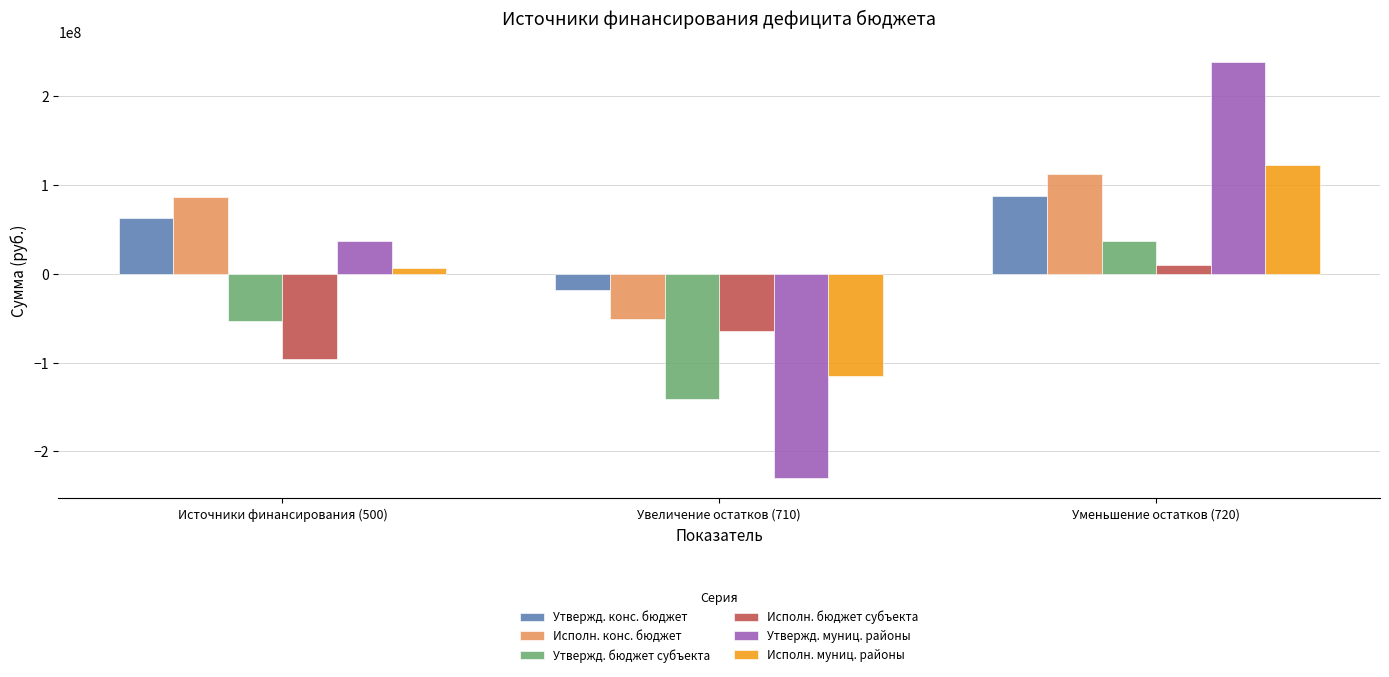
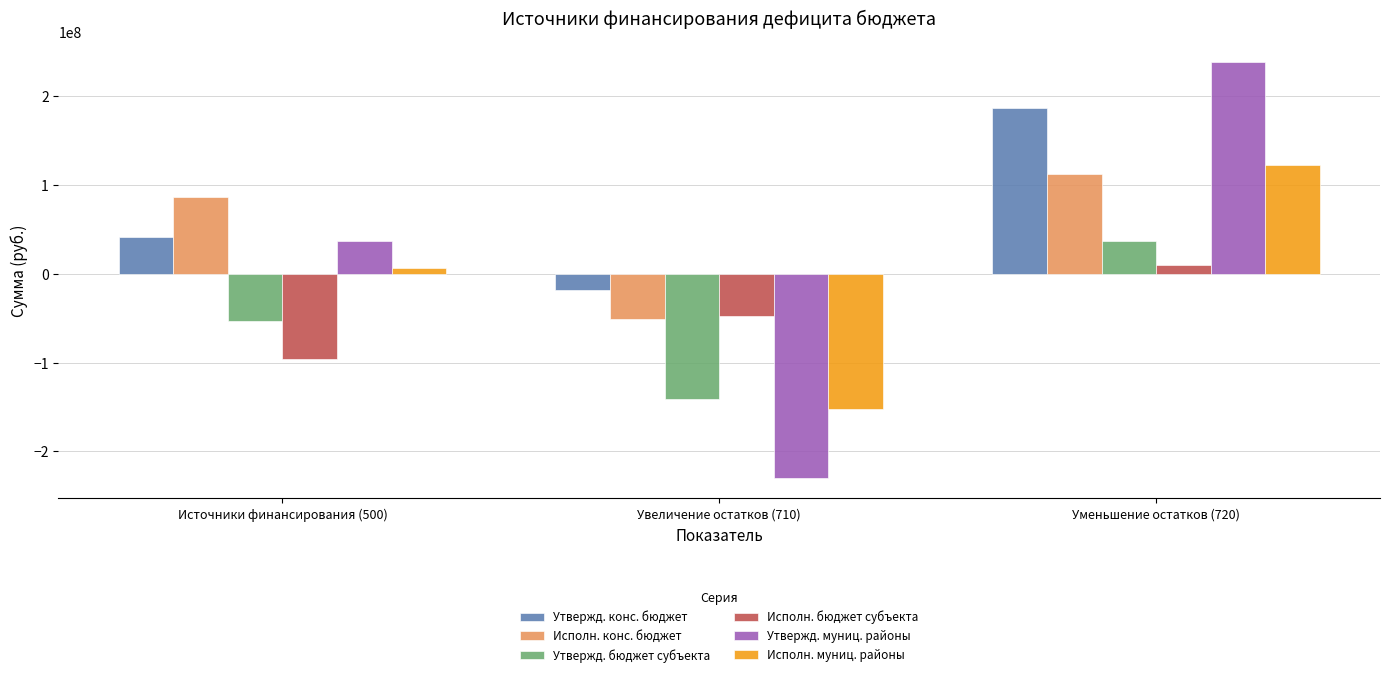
Утвержд. конс. бюджет, Источники финансирования (500): 60000000 -> 40000000
Исполн. бюджет субъекта, Увеличение остатков (710): -60000000 -> -50000000
Исполн. муниц. районы, Увеличение остатков (710): -120000000 -> -150000000
Утвержд. конс. бюджет, Уменьшение остатков (720): 90000000 -> 190000000
